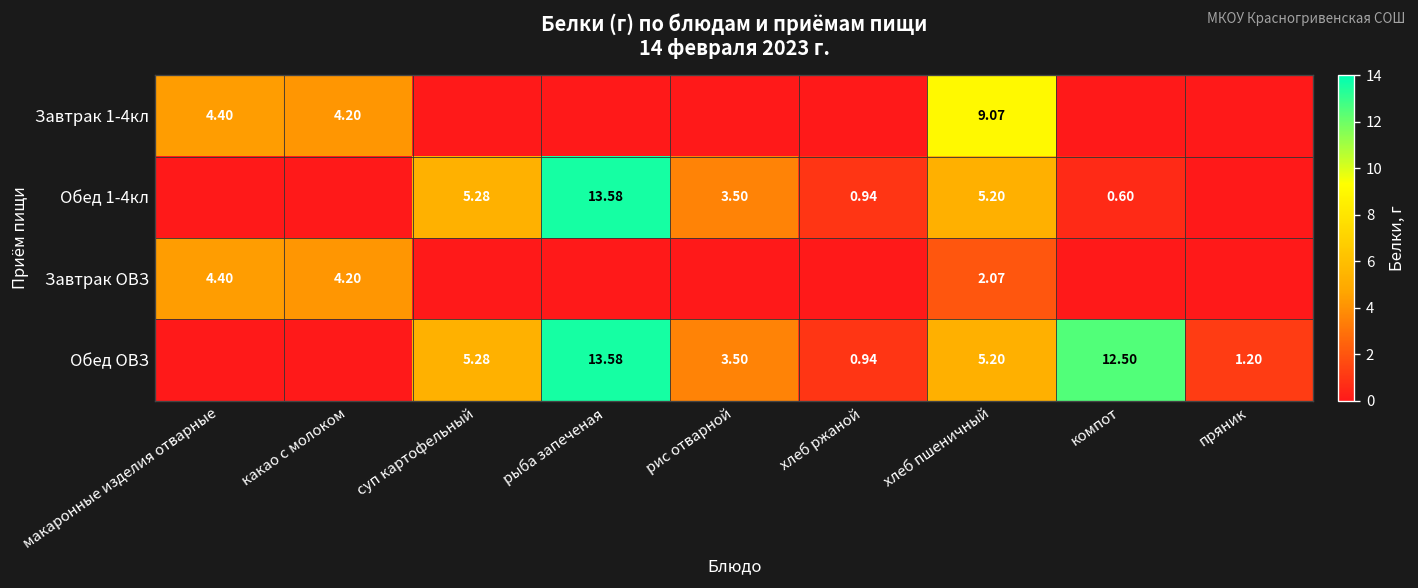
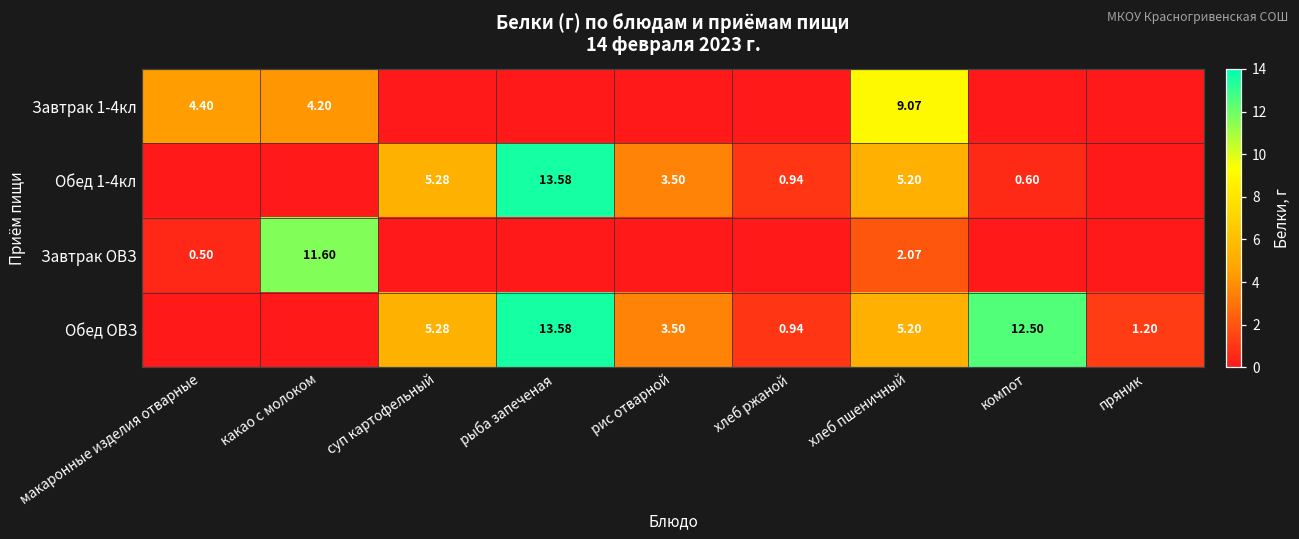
Завтрак ОВЗ, макаронные изделия отварные: 4.40 -> 0.50
Завтрак ОВЗ, какао с молоком: 4.20 -> 11.60
